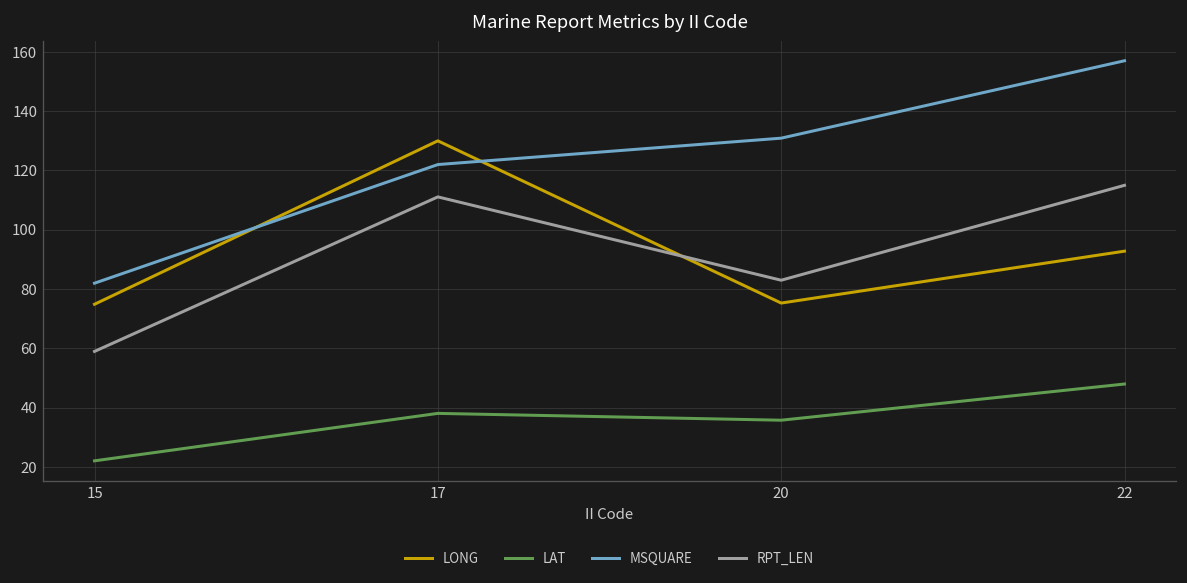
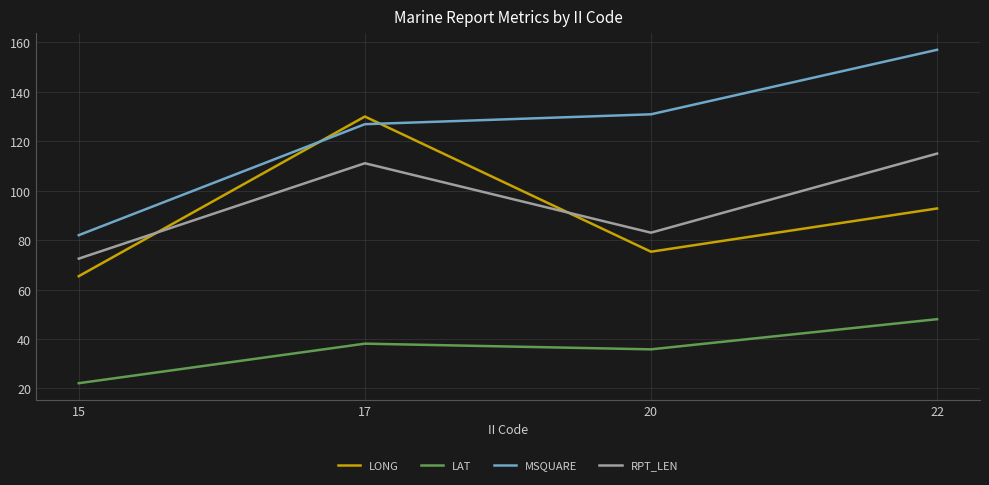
LONG, 15: 75 -> 65
RPT_LEN, 15: 59 -> 73
MSQUARE, 17: 122 -> 127
